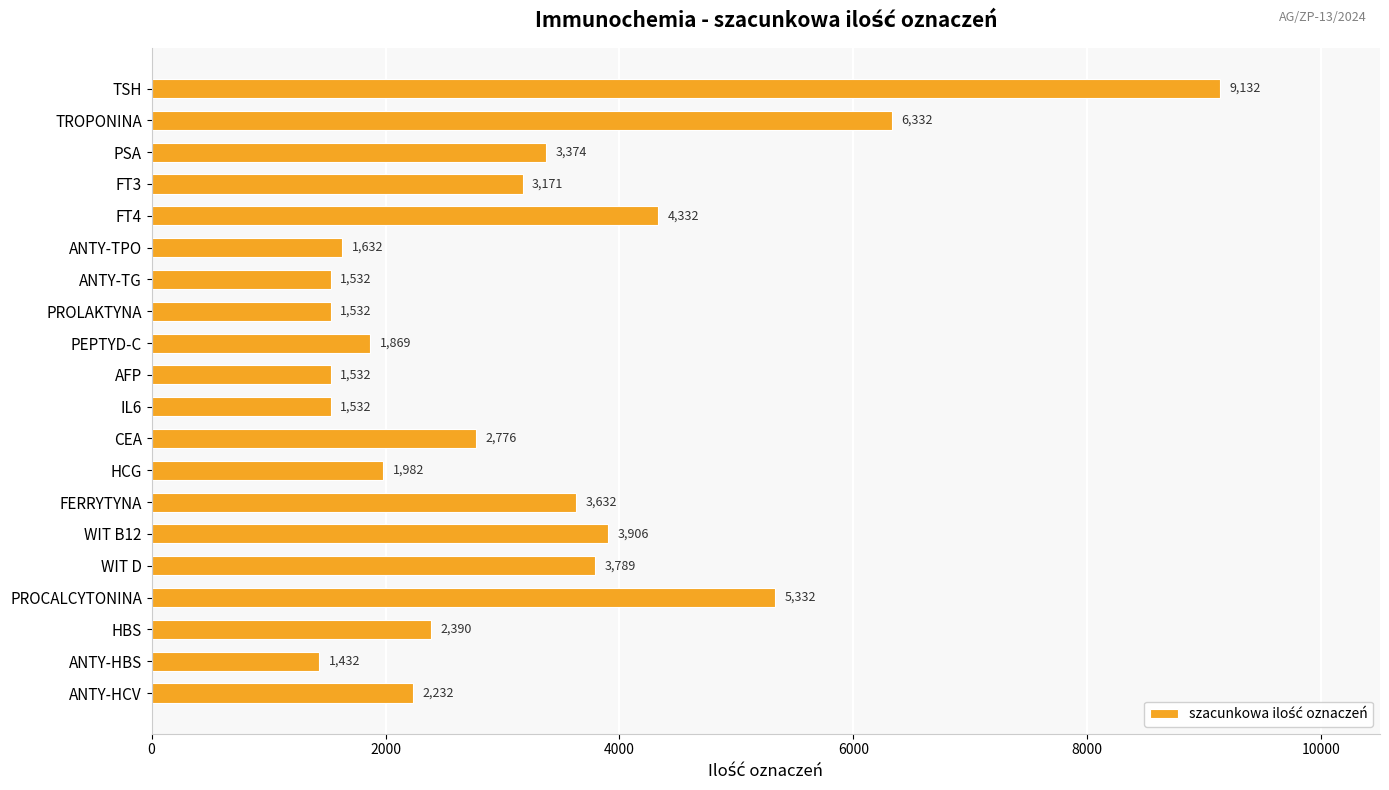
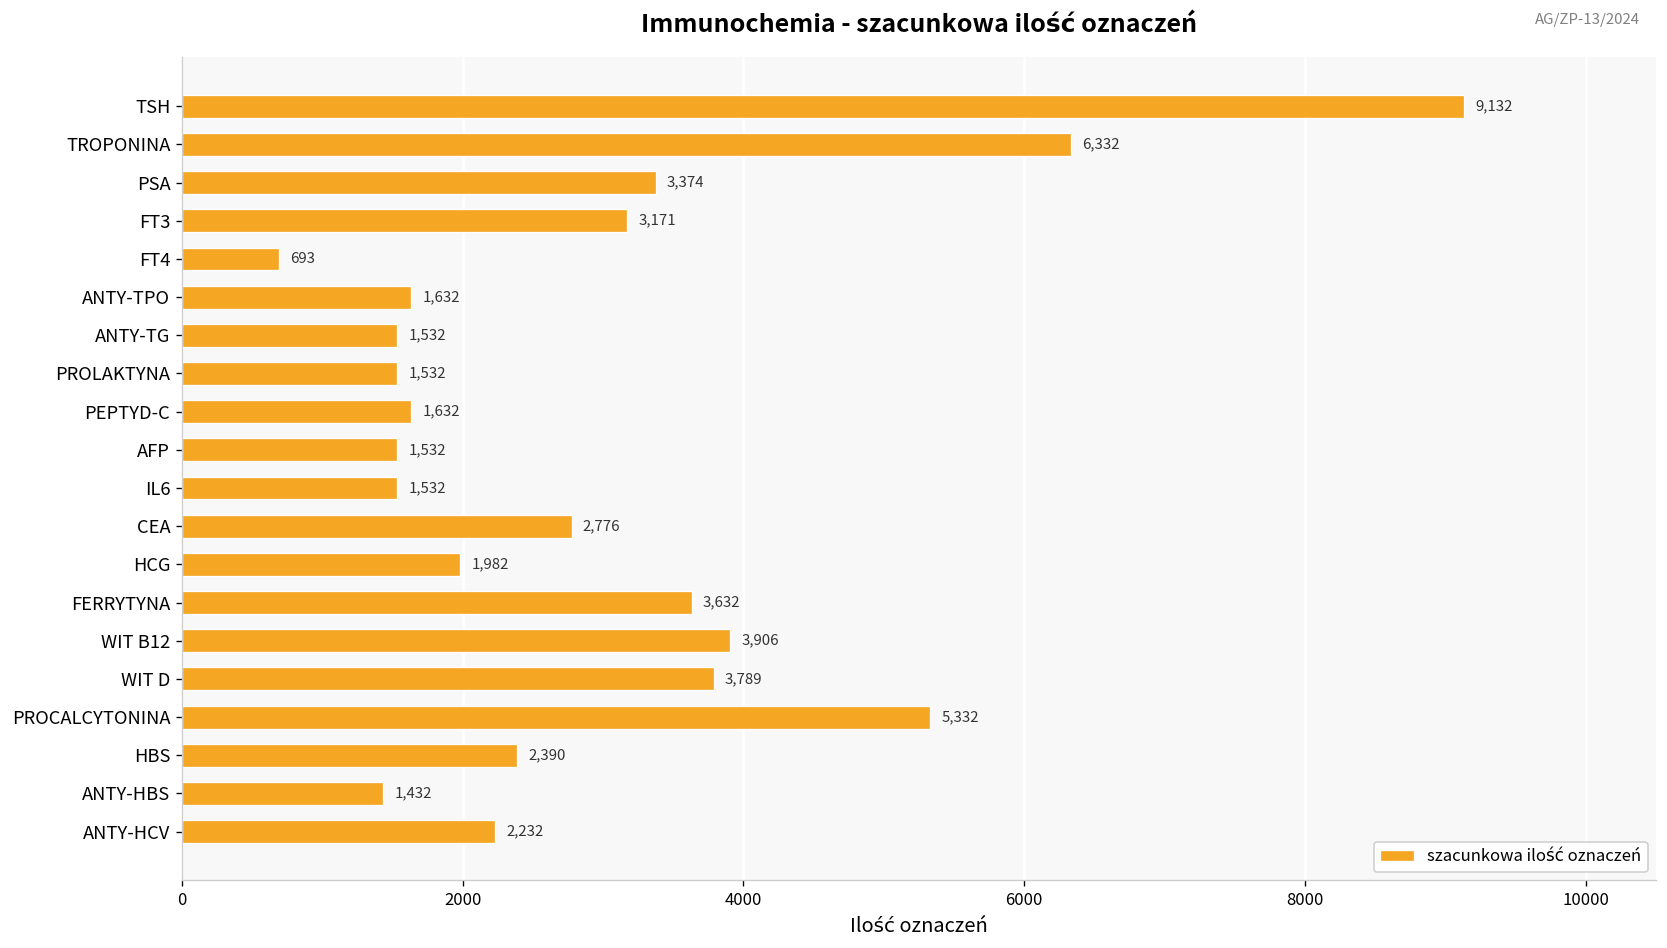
FT4: 4,332 -> 693
PEPTYD-C: 1,869 -> 1,632
